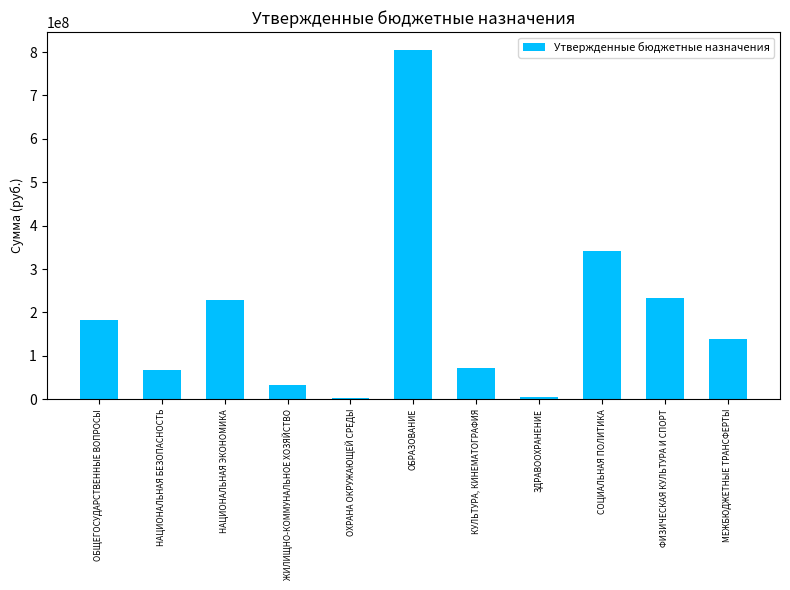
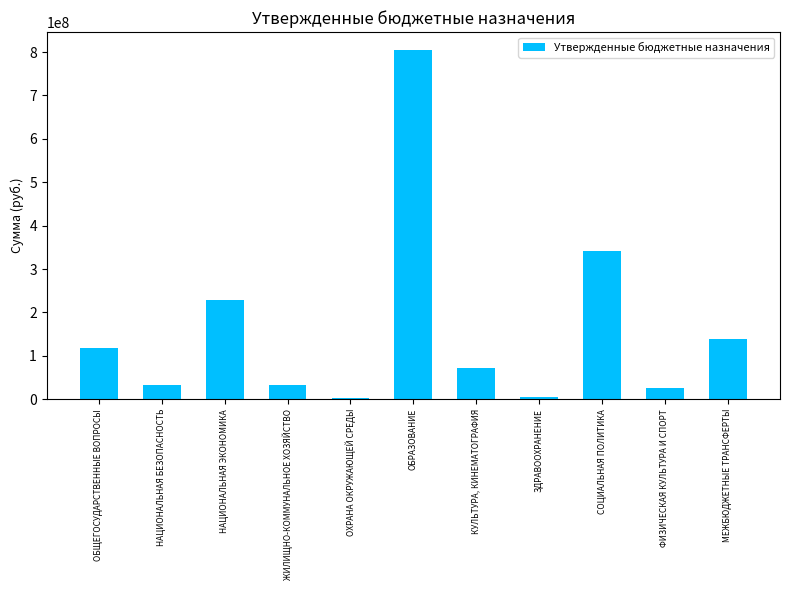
ОБЩЕГОСУДАРСТВЕННЫЕ ВОПРОСЫ: 180000000 -> 120000000
НАЦИОНАЛЬНАЯ БЕЗОПАСНОСТЬ: 70000000 -> 30000000
ФИЗИЧЕСКАЯ КУЛЬТУРА И СПОРТ: 230000000 -> 30000000
